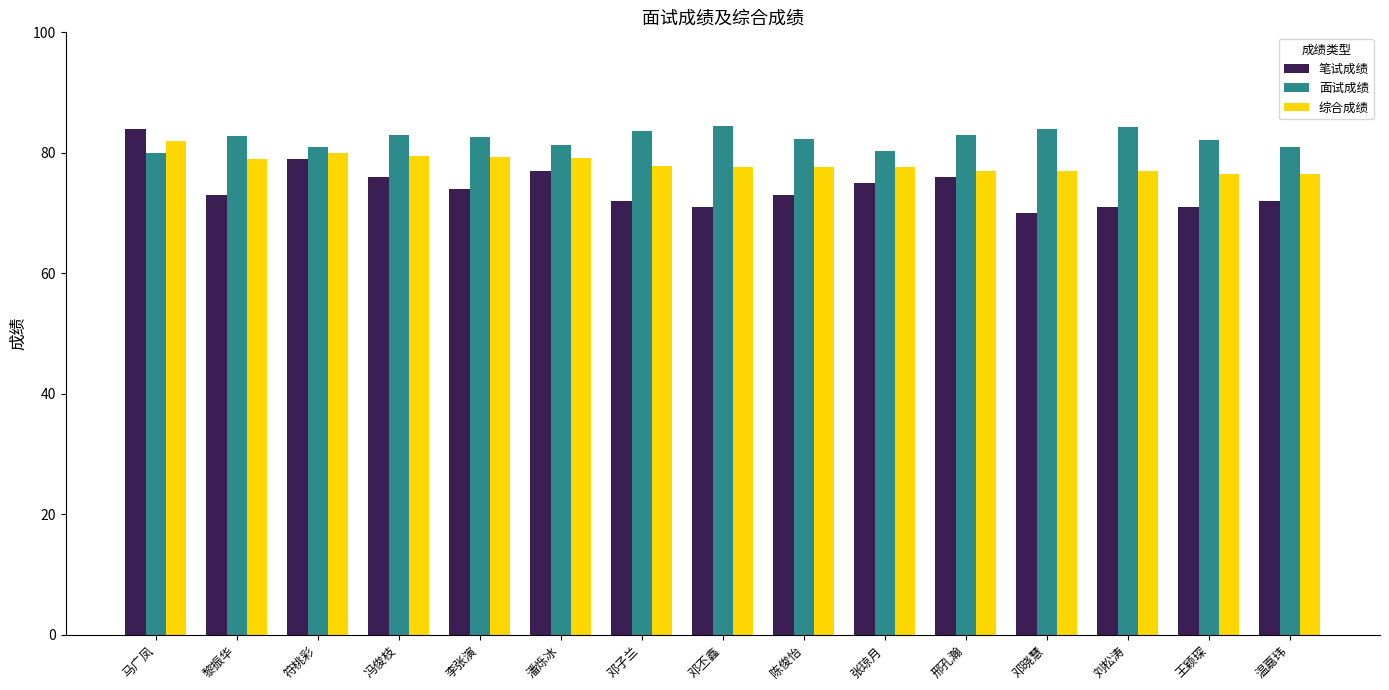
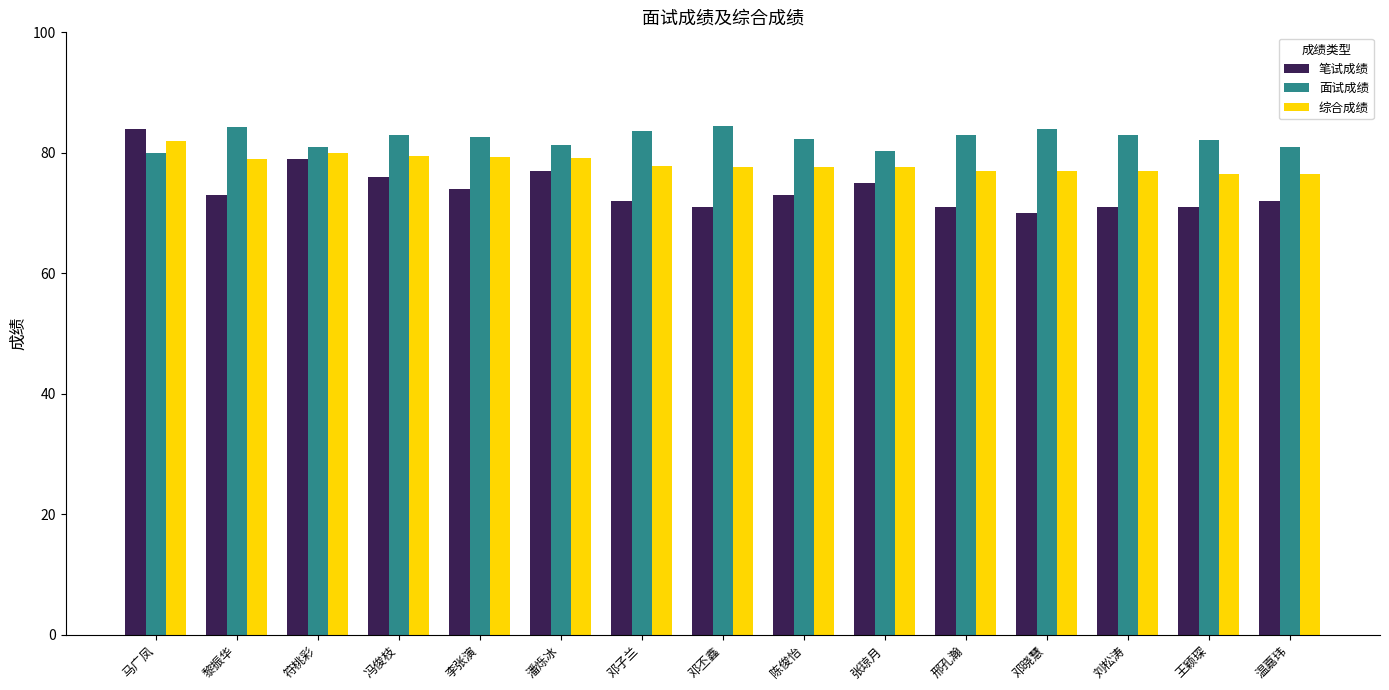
面试成绩, 黎振华: 83 -> 84
笔试成绩, 邢孔瀚: 76 -> 71
面试成绩, 刘松涛: 84 -> 83
